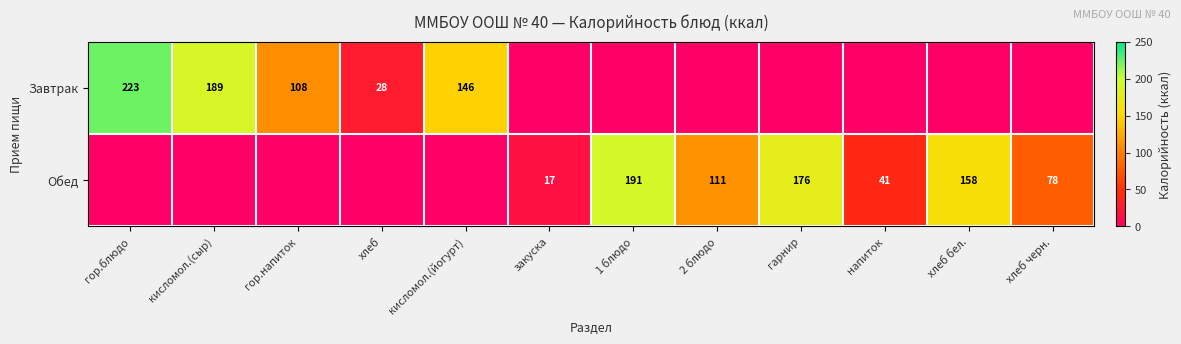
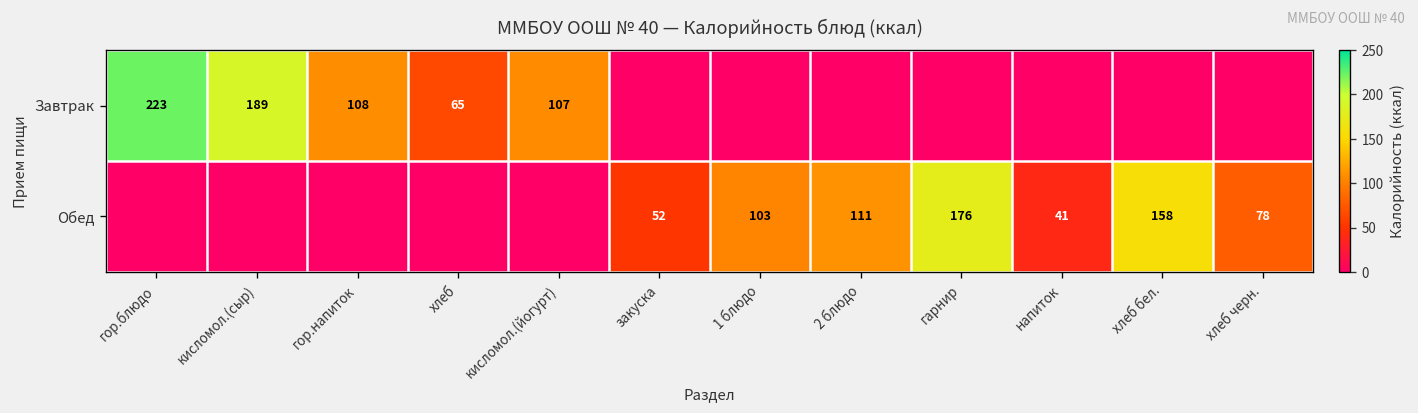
Завтрак, хлеб: 28 -> 65
Завтрак, кисломол.(йогурт): 146 -> 107
Обед, закуска: 17 -> 52
Обед, 1 блюдо: 191 -> 103
